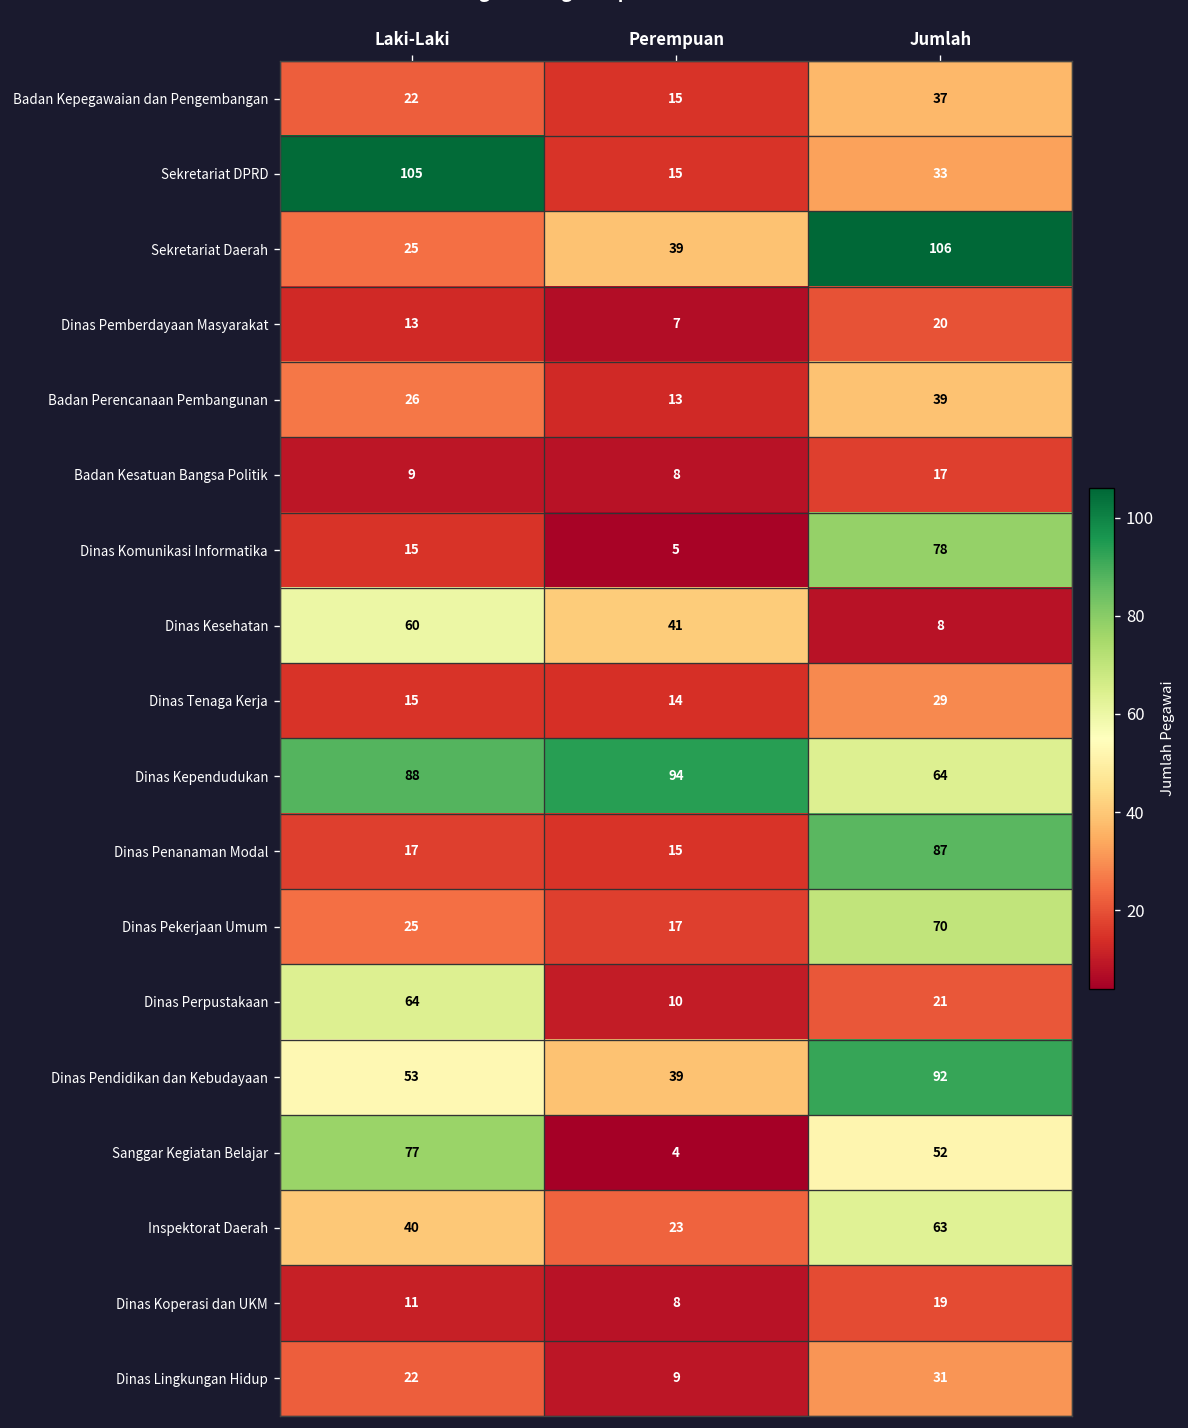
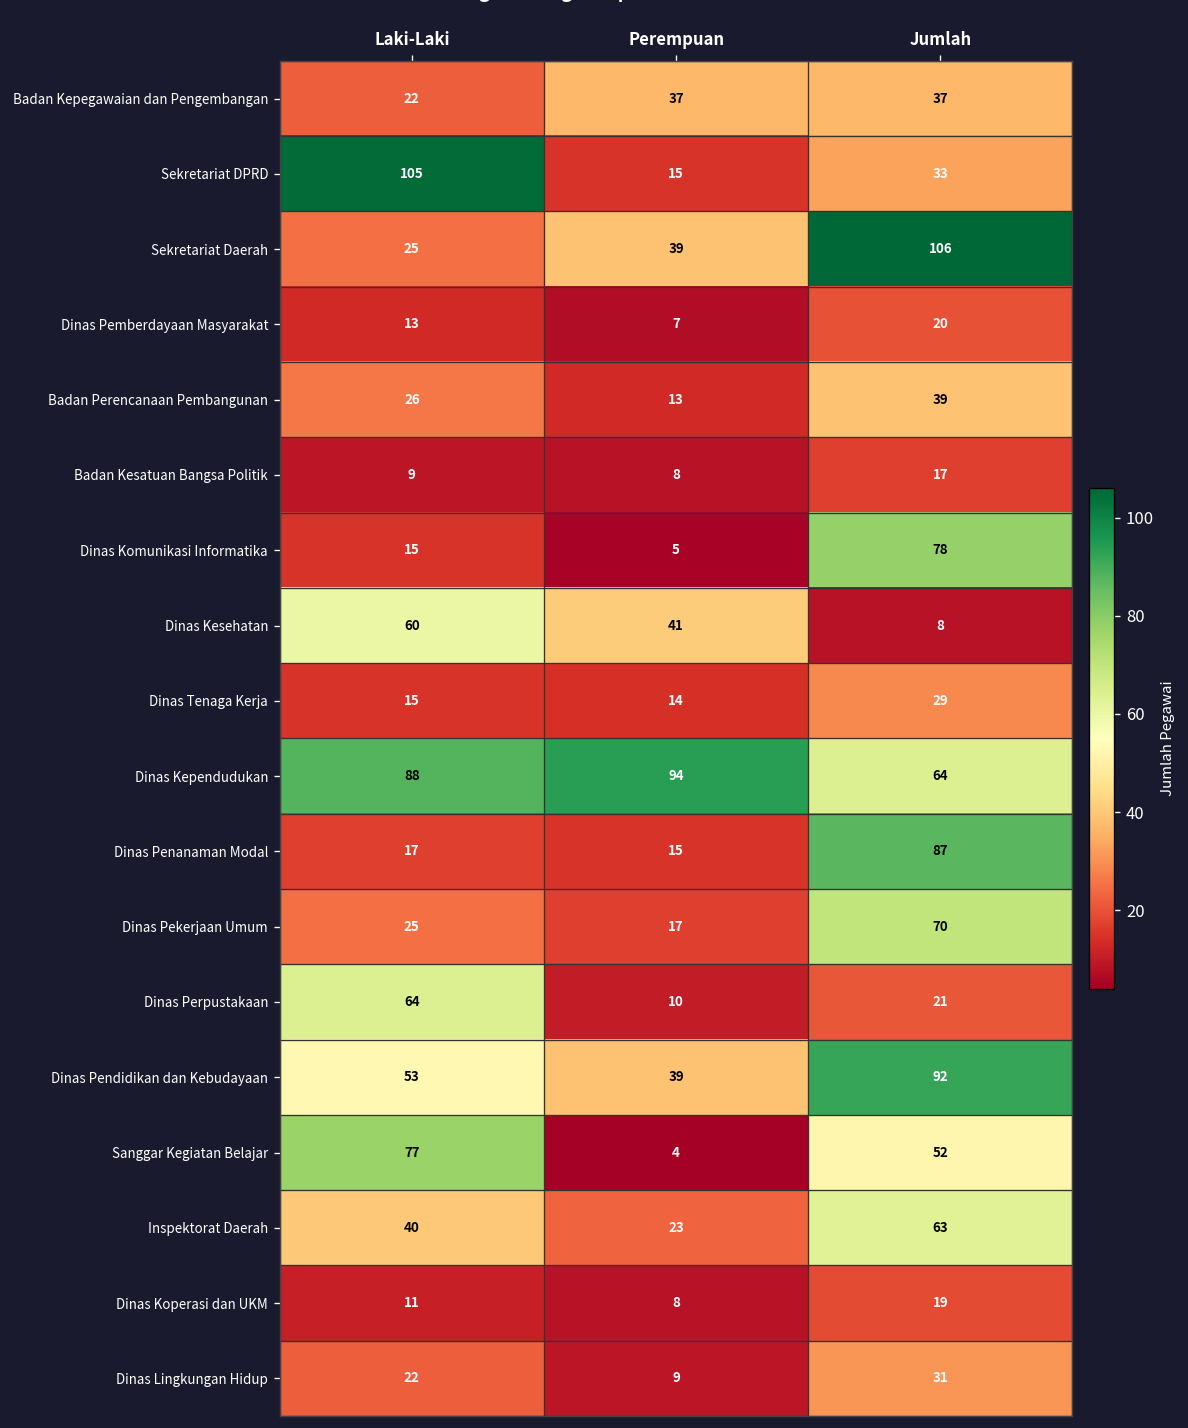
Badan Kepegawaian dan Pengembangan, Perempuan: 15 -> 37
